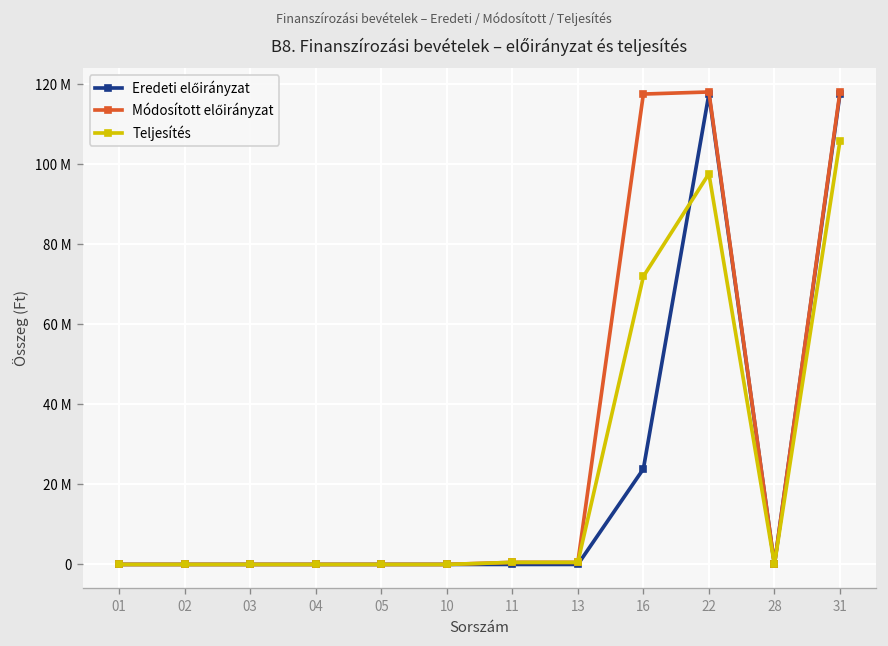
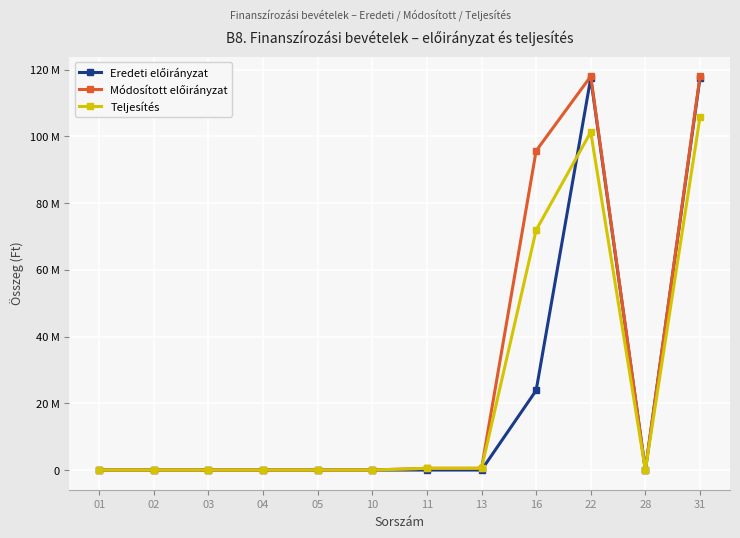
Módosított előirányzat, 16: 117000000 -> 96000000
Teljesítés, 22: 98000000 -> 101000000
